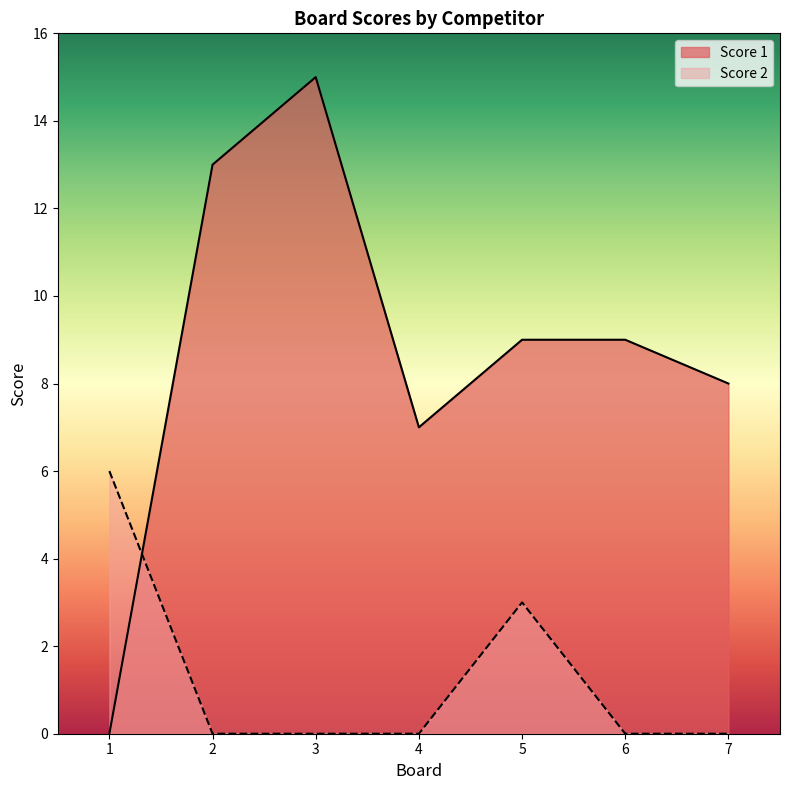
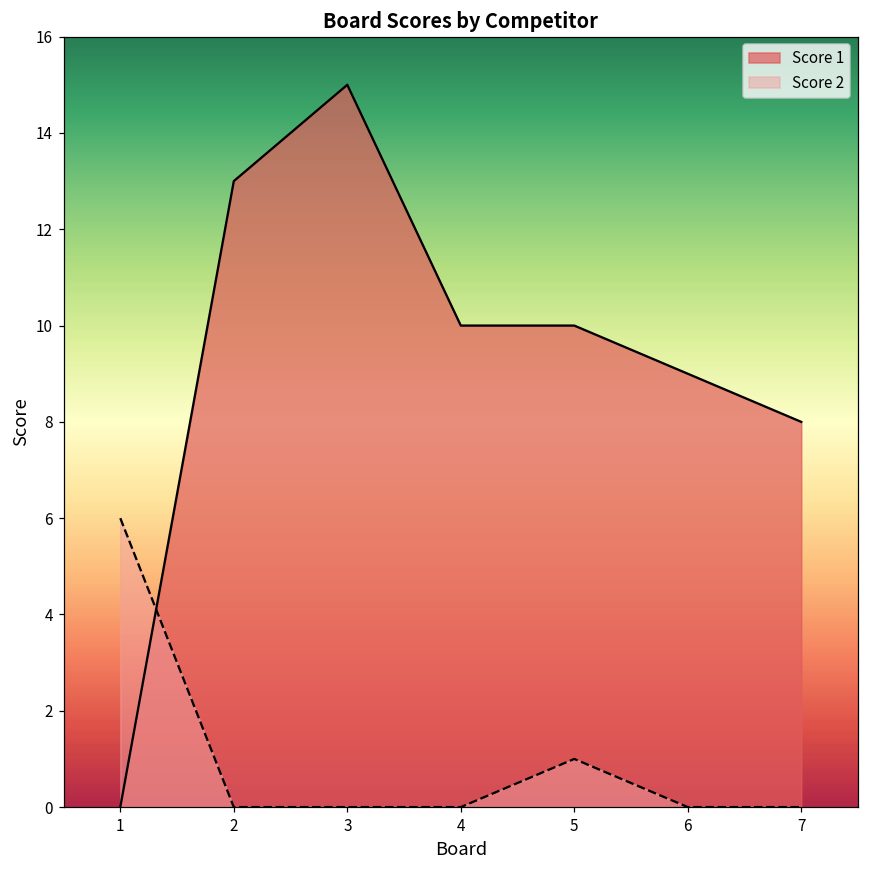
Score 1, 4: 7 -> 10
Score 1, 5: 9 -> 10
Score 2, 5: 3 -> 1
